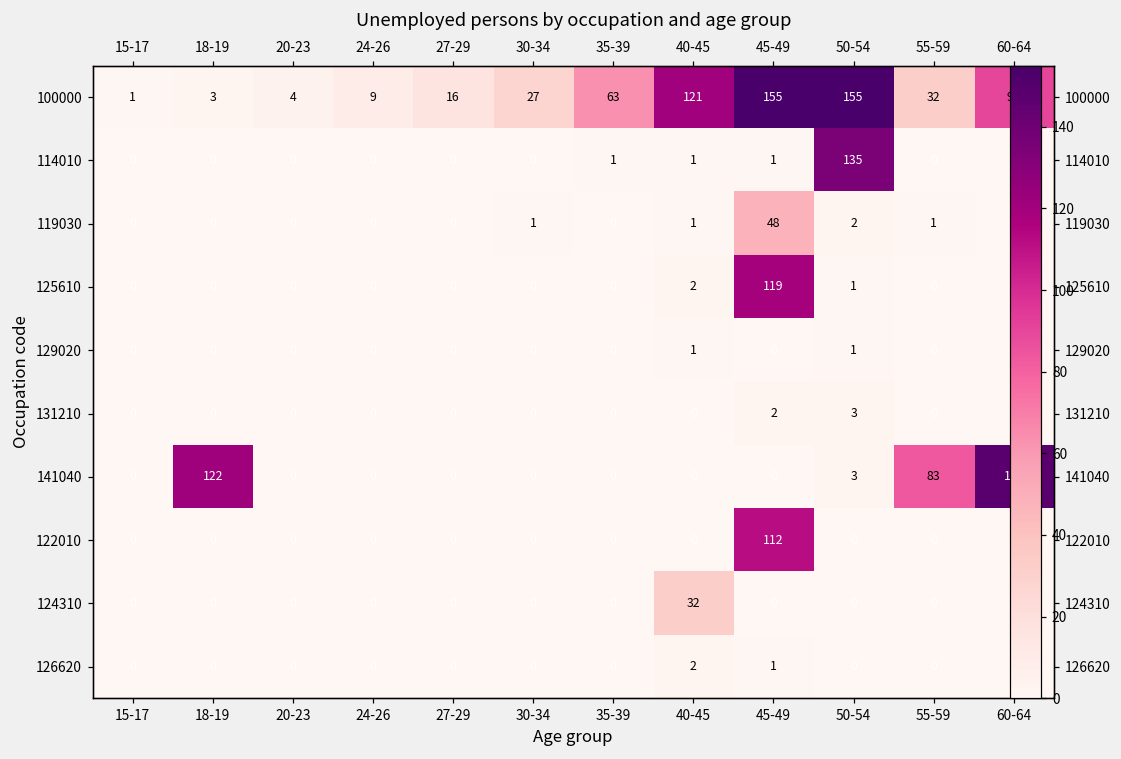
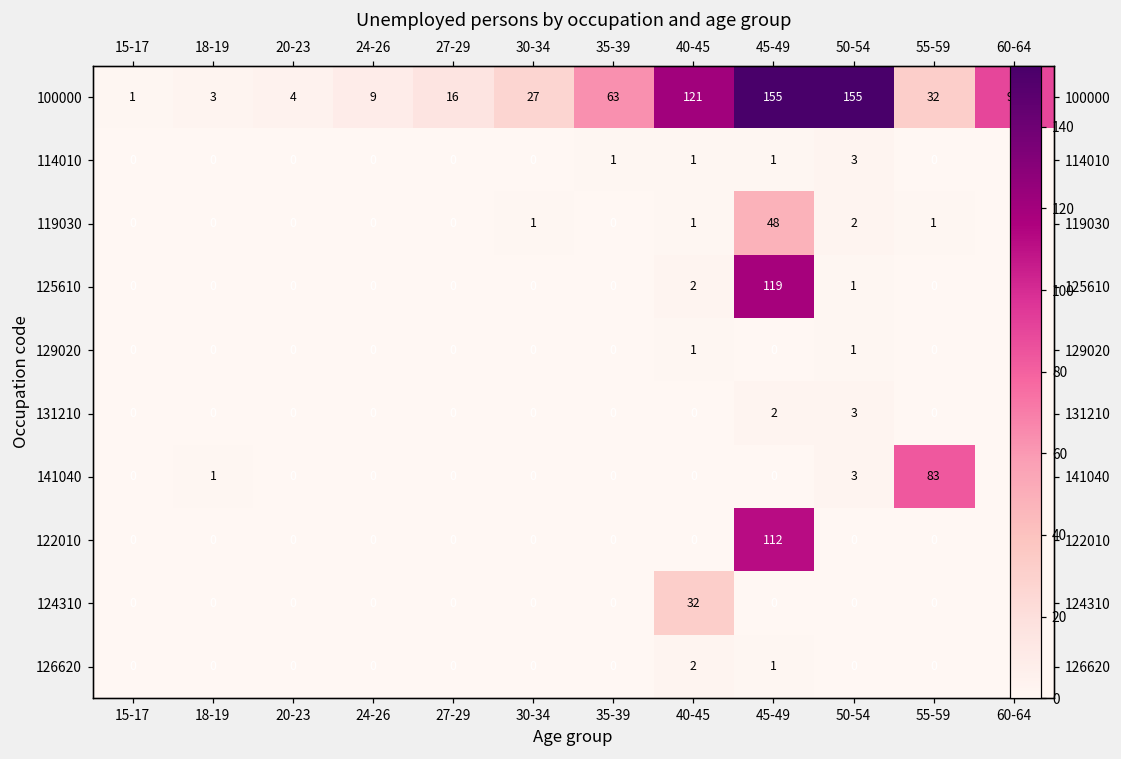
114010, 50-54: 135 -> 3
141040, 18-19: 122 -> 1
141040, 60-64: 148 -> 0
